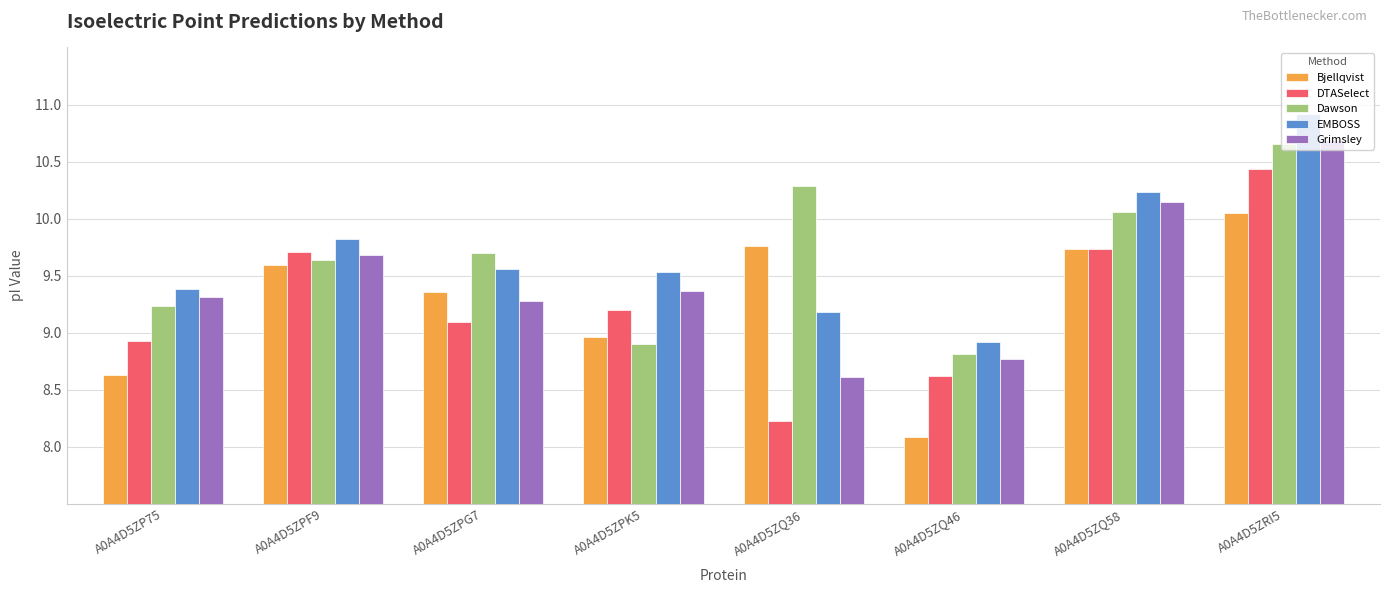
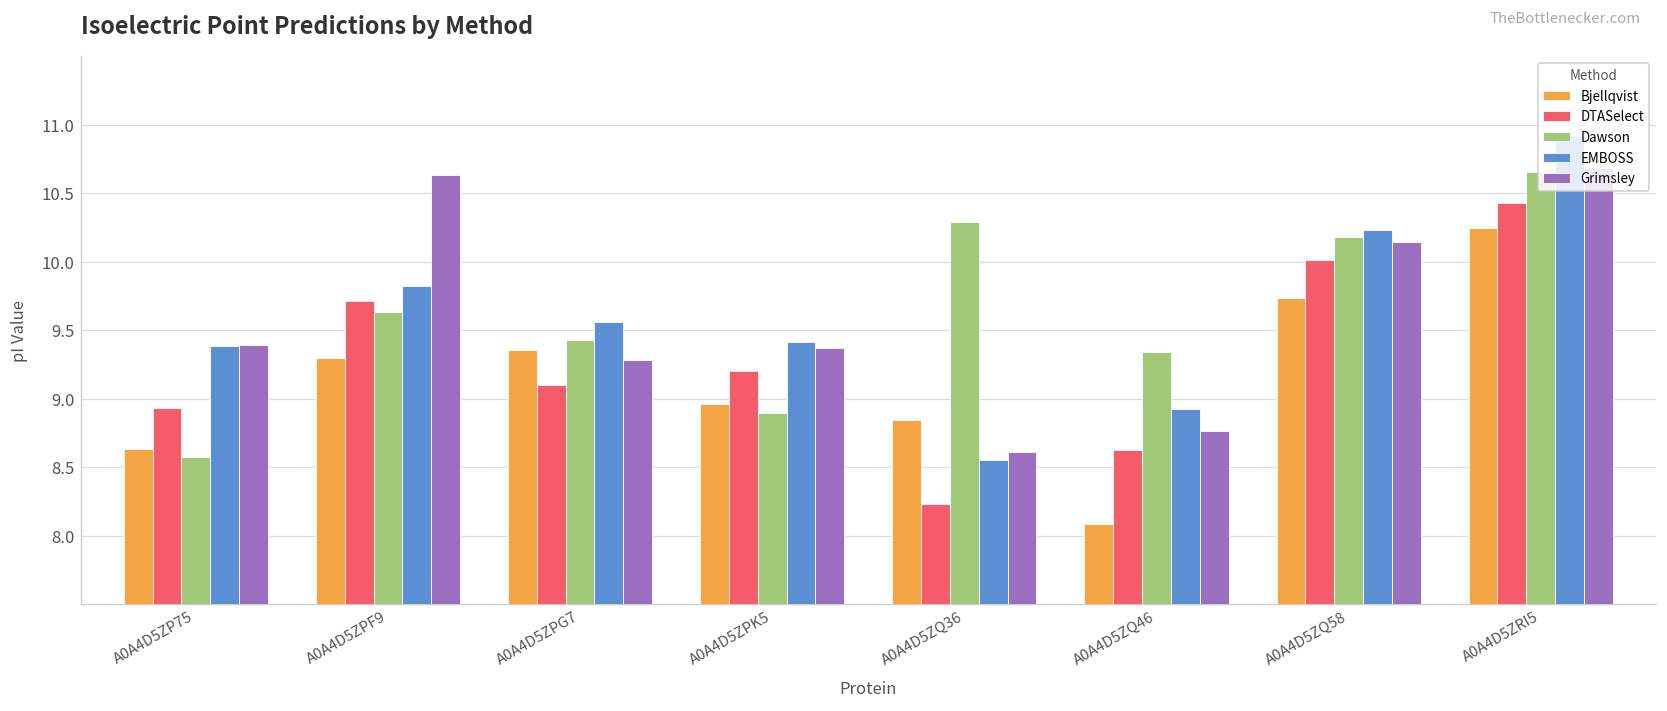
Dawson, A0A4D5ZP75: 9.24 -> 8.58
Grimsley, A0A4D5ZP75: 9.31 -> 9.39
Bjellqvist, A0A4D5ZPF9: 9.59 -> 9.30
Grimsley, A0A4D5ZPF9: 9.68 -> 10.63
Dawson, A0A4D5ZPG7: 9.70 -> 9.43
EMBOSS, A0A4D5ZPK5: 9.54 -> 9.41
Bjellqvist, A0A4D5ZQ36: 9.76 -> 8.84
EMBOSS, A0A4D5ZQ36: 9.18 -> 8.55
Dawson, A0A4D5ZQ46: 8.81 -> 9.34
DTASelect, A0A4D5ZQ58: 9.74 -> 10.01
Dawson, A0A4D5ZQ58: 10.06 -> 10.18
Bjellqvist, A0A4D5ZRI5: 10.05 -> 10.25
